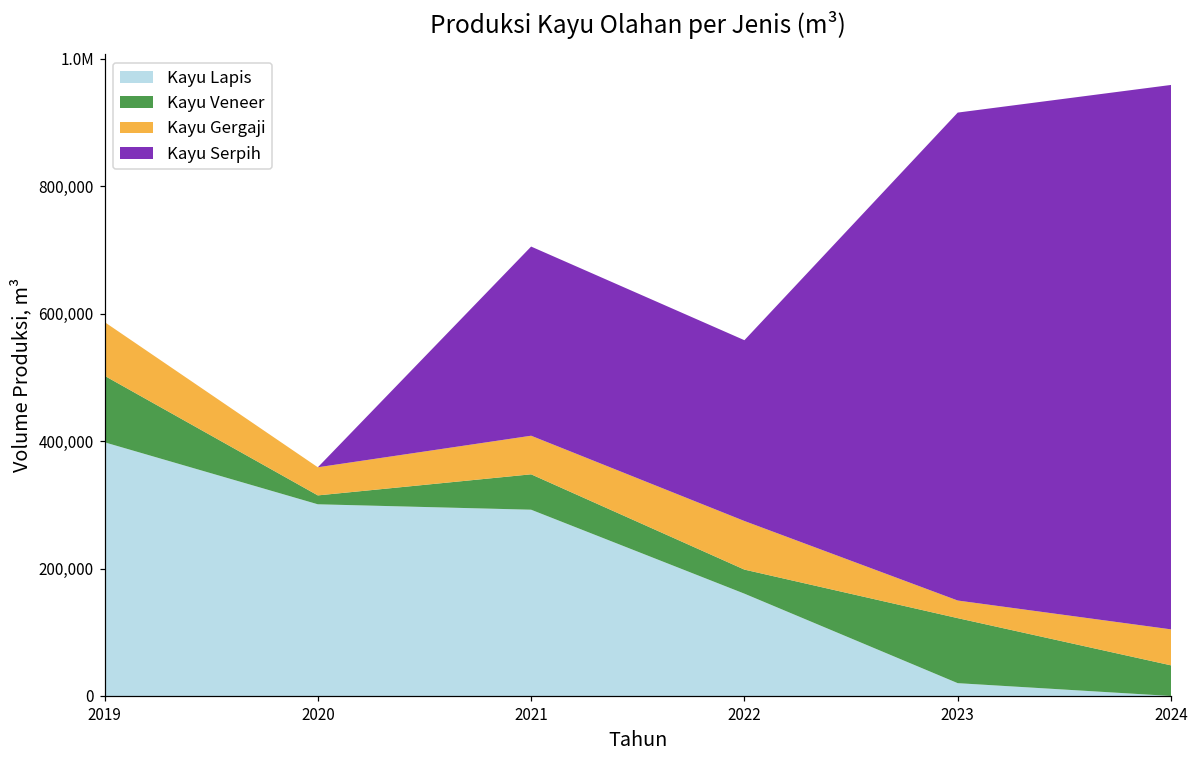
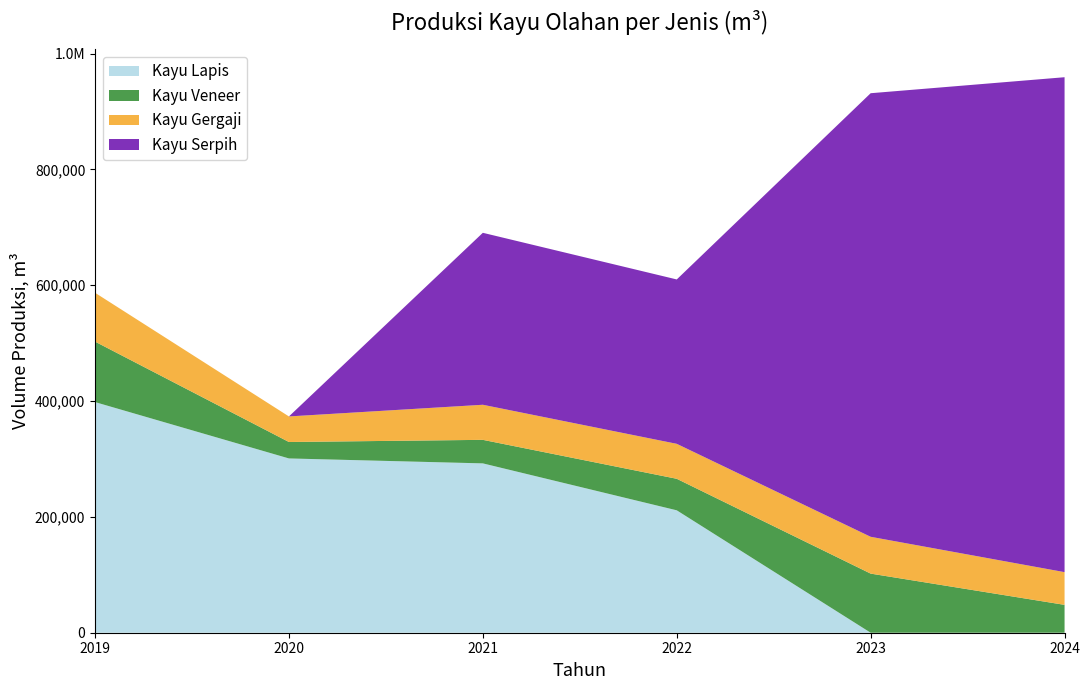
Kayu Veneer, 2020: 10,000 -> 30,000
Kayu Veneer, 2021: 60,000 -> 40,000
Kayu Lapis, 2022: 160,000 -> 210,000
Kayu Veneer, 2022: 40,000 -> 50,000
Kayu Gergaji, 2022: 80,000 -> 60,000
Kayu Lapis, 2023: 20,000 -> 0
Kayu Gergaji, 2023: 30,000 -> 60,000
